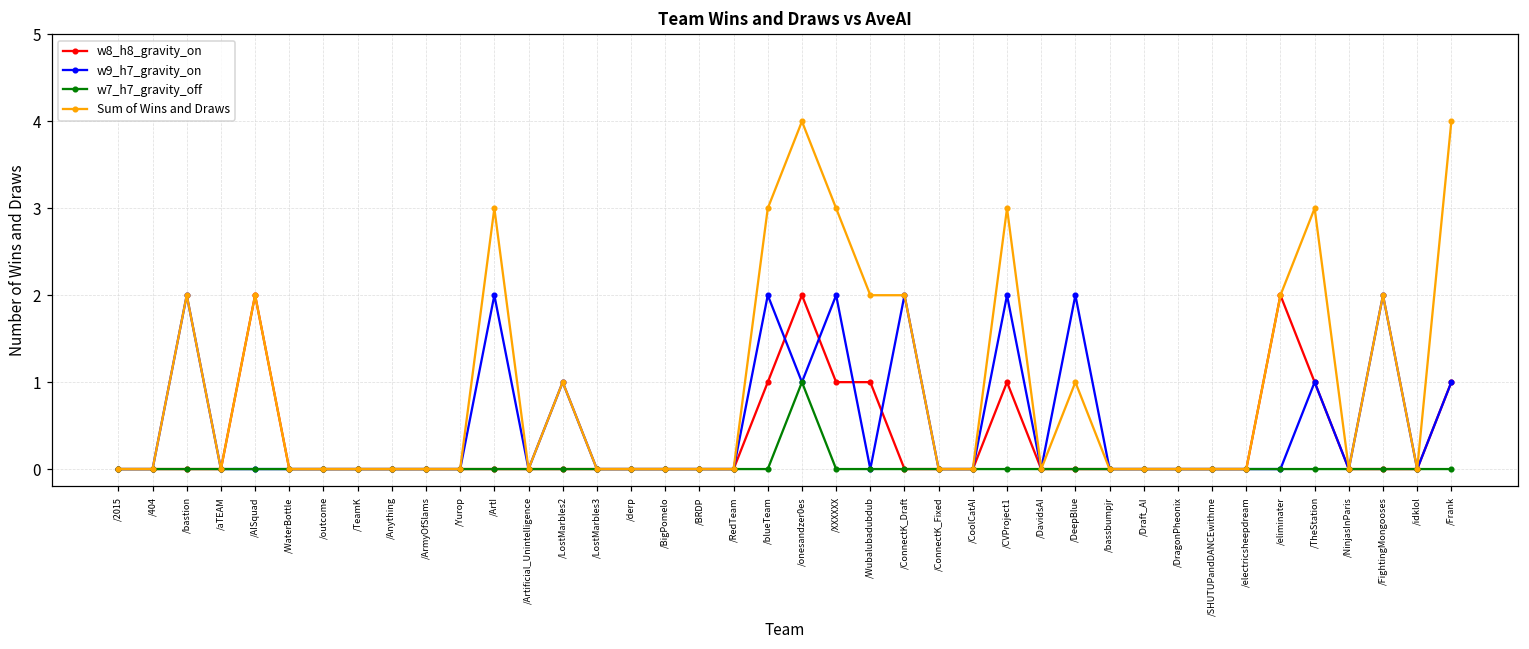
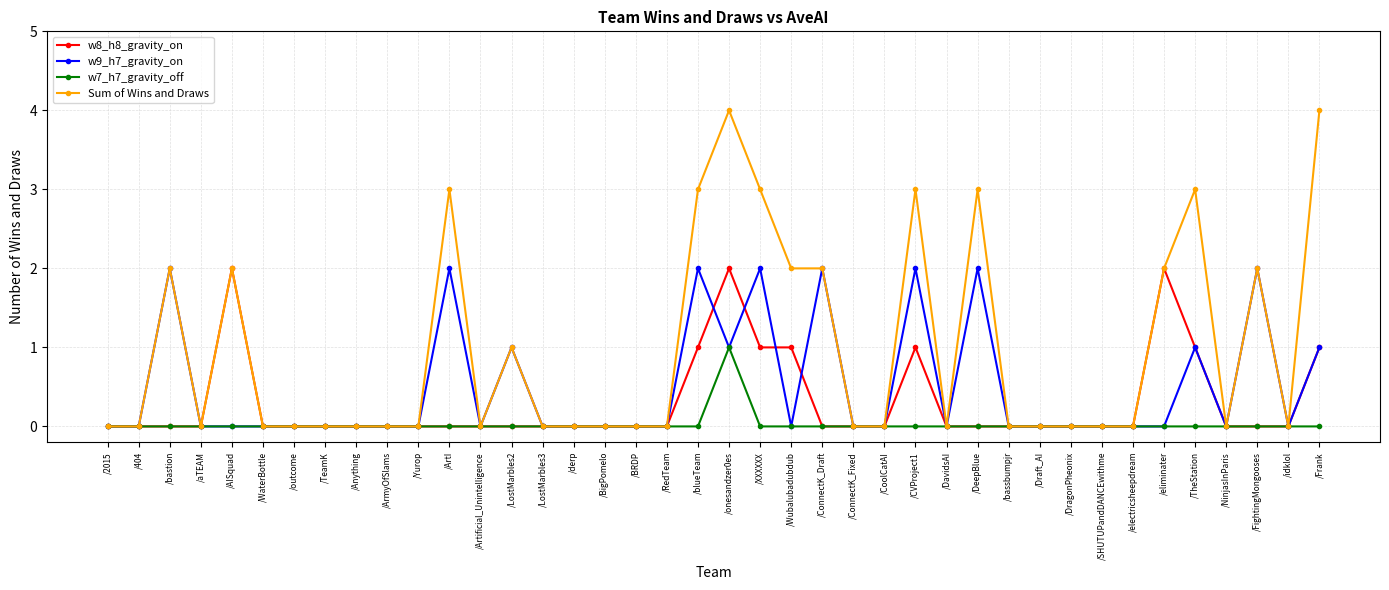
Sum of Wins and Draws, /DeepBlue: 1 -> 3
